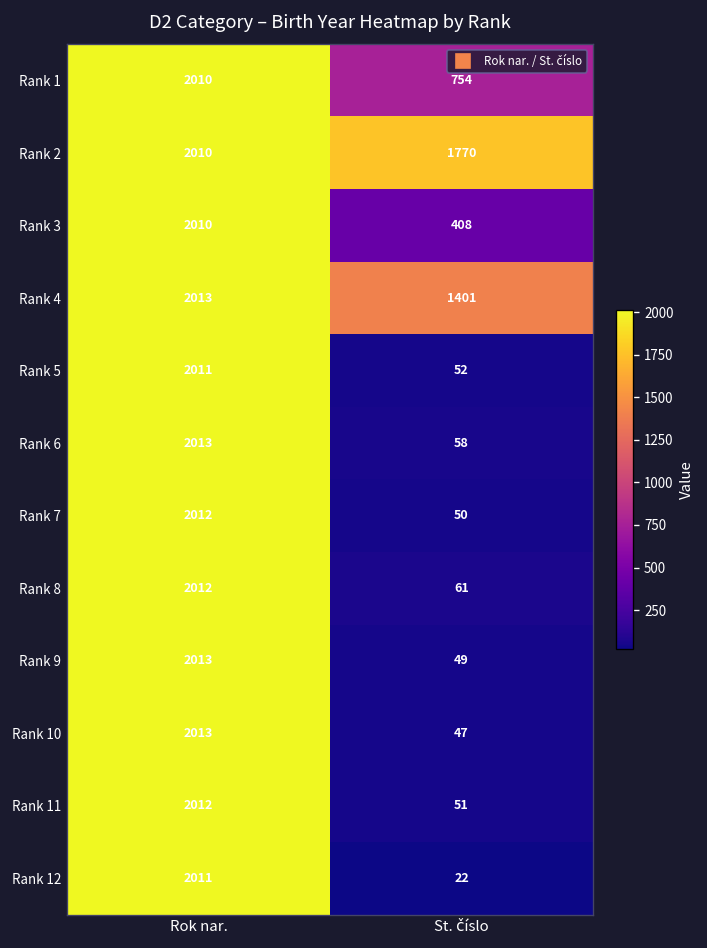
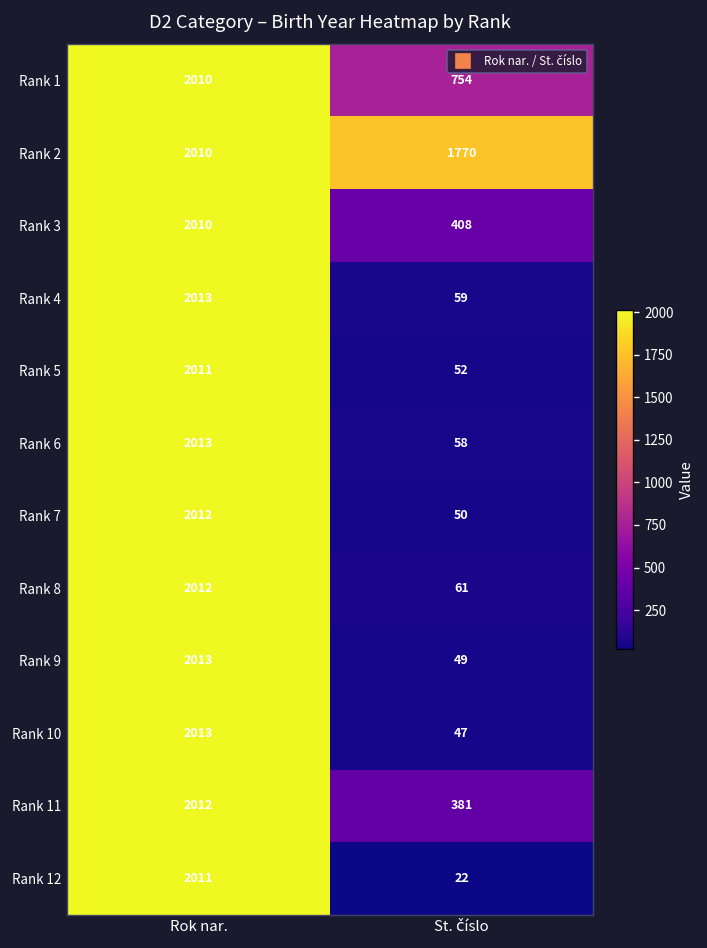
Rank 4, St. číslo: 1401 -> 59
Rank 11, St. číslo: 51 -> 381
